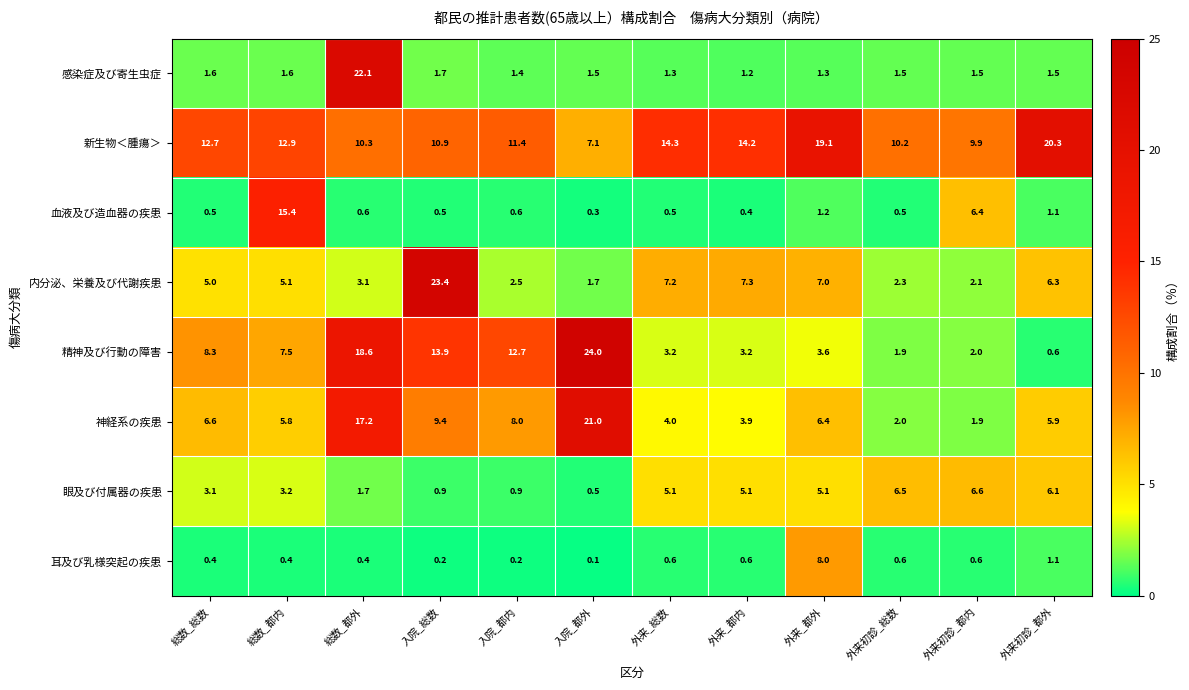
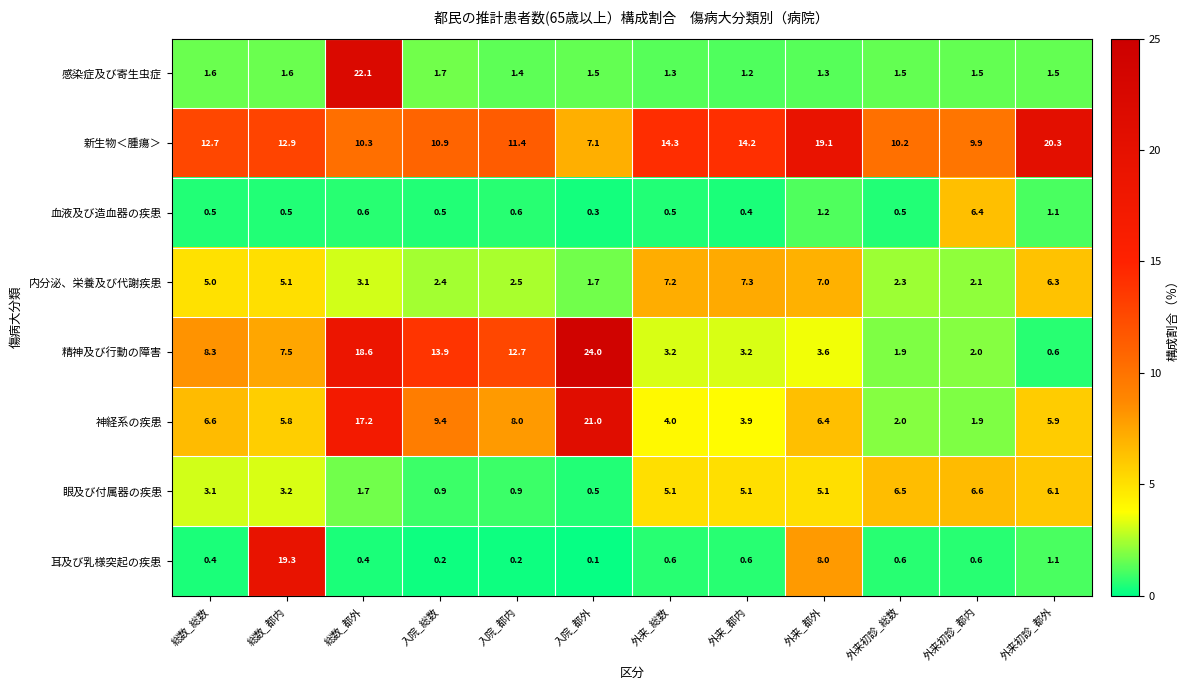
血液及び造血器の疾患, 総数_都内: 15.4 -> 0.5
内分泌、栄養及び代謝疾患, 入院_総数: 23.4 -> 2.4
耳及び乳様突起の疾患, 総数_都内: 0.4 -> 19.3
